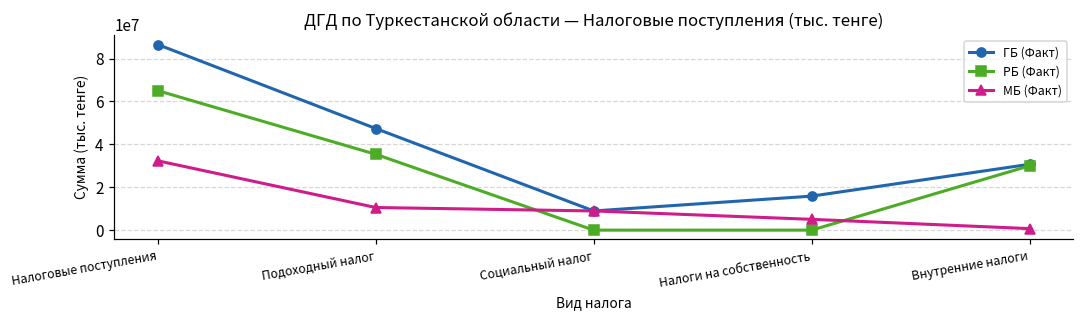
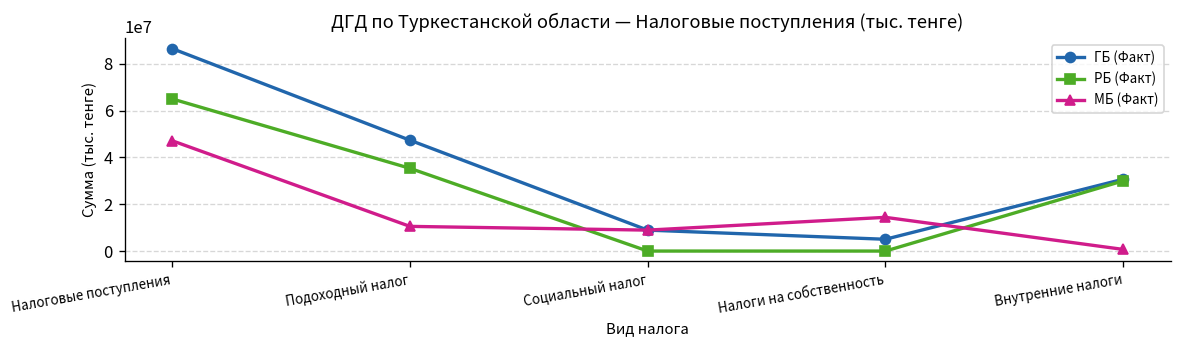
МБ (Факт), Налоговые поступления: 32000000 -> 47000000
ГБ (Факт), Налоги на собственность: 16000000 -> 5000000
МБ (Факт), Налоги на собственность: 5000000 -> 14000000
